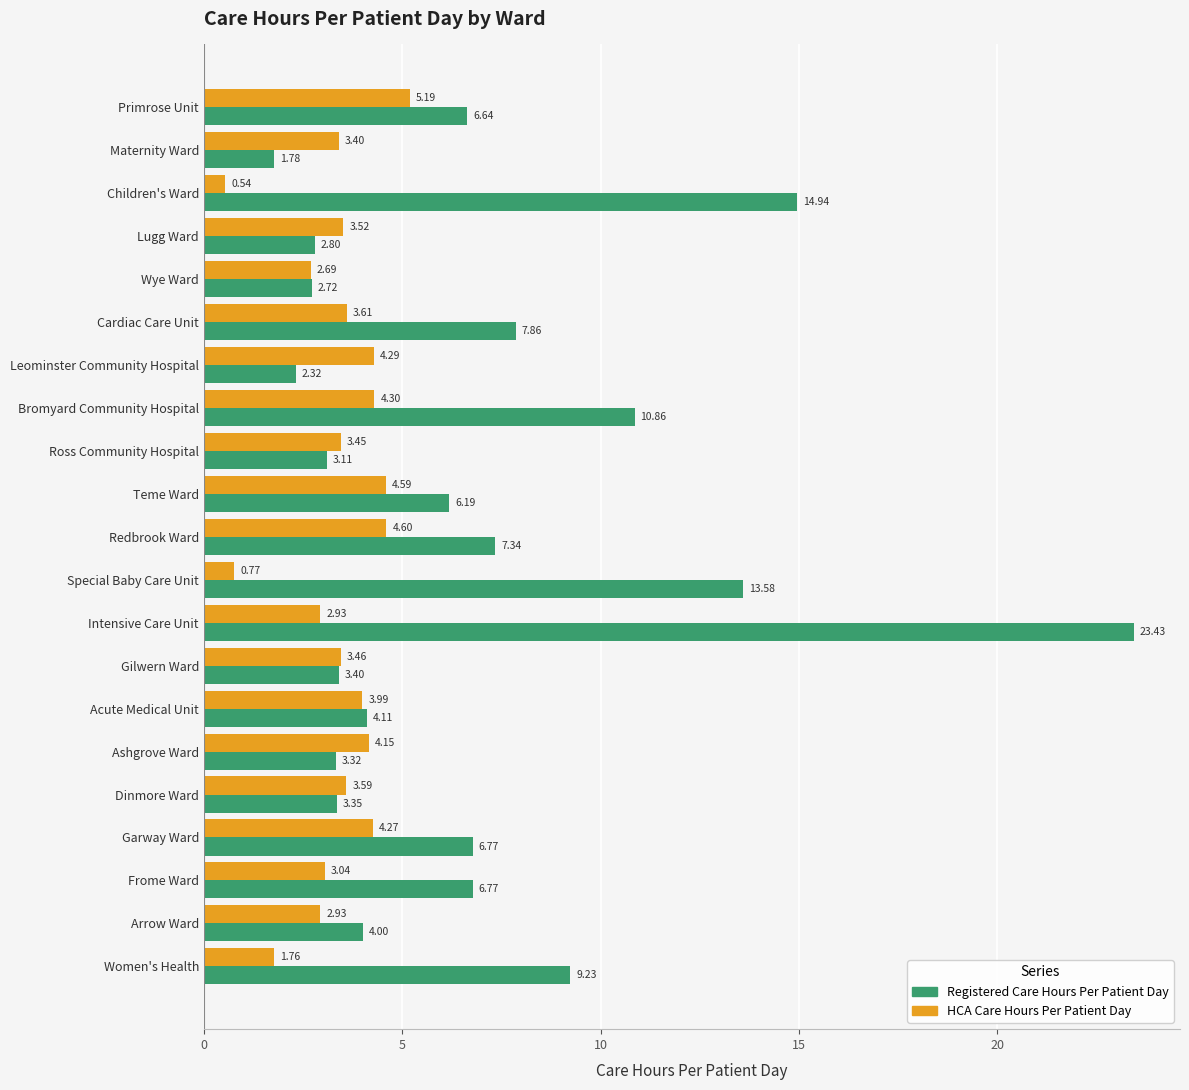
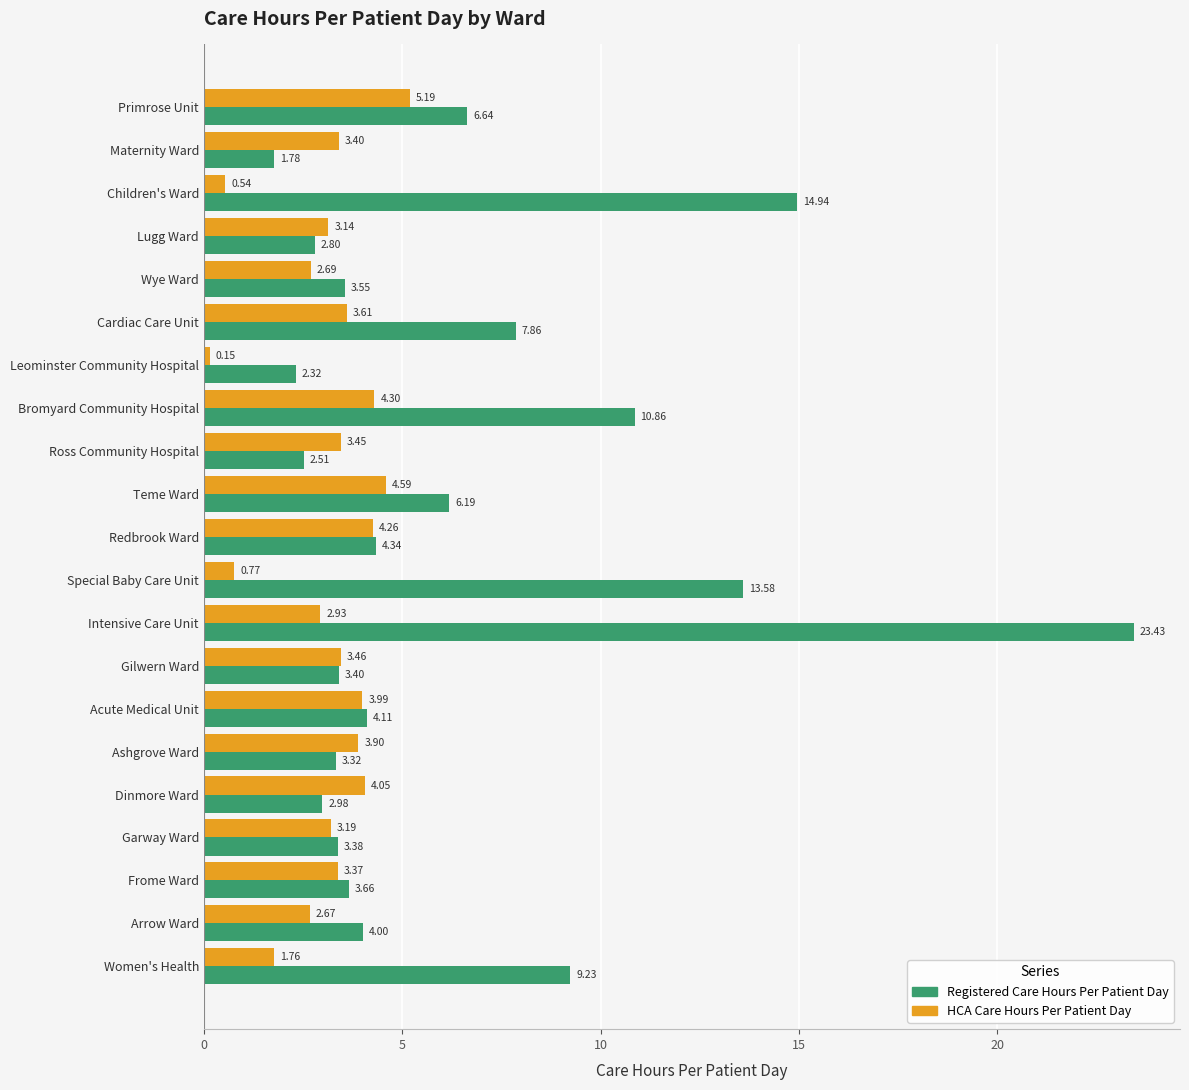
HCA Care Hours Per Patient Day, Lugg Ward: 3.52 -> 3.14
Registered Care Hours Per Patient Day, Wye Ward: 2.72 -> 3.55
HCA Care Hours Per Patient Day, Leominster Community Hospital: 4.29 -> 0.15
Registered Care Hours Per Patient Day, Ross Community Hospital: 3.11 -> 2.51
HCA Care Hours Per Patient Day, Redbrook Ward: 4.60 -> 4.26
Registered Care Hours Per Patient Day, Redbrook Ward: 7.34 -> 4.34
HCA Care Hours Per Patient Day, Ashgrove Ward: 4.15 -> 3.90
HCA Care Hours Per Patient Day, Dinmore Ward: 3.59 -> 4.05
Registered Care Hours Per Patient Day, Dinmore Ward: 3.35 -> 2.98
HCA Care Hours Per Patient Day, Garway Ward: 4.27 -> 3.19
Registered Care Hours Per Patient Day, Garway Ward: 6.77 -> 3.38
HCA Care Hours Per Patient Day, Frome Ward: 3.04 -> 3.37
Registered Care Hours Per Patient Day, Frome Ward: 6.77 -> 3.66
HCA Care Hours Per Patient Day, Arrow Ward: 2.93 -> 2.67
